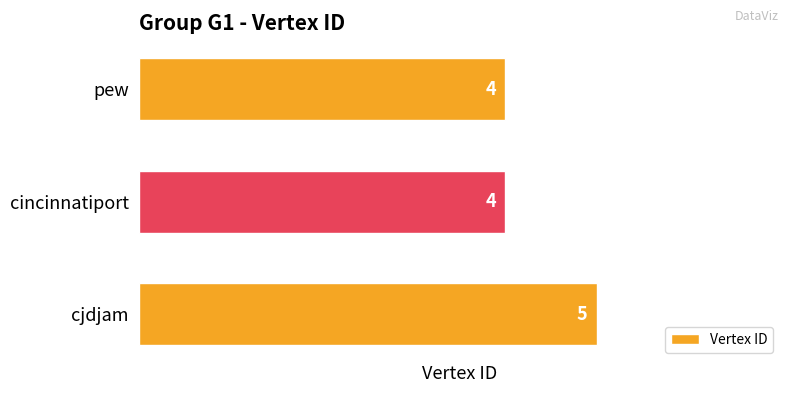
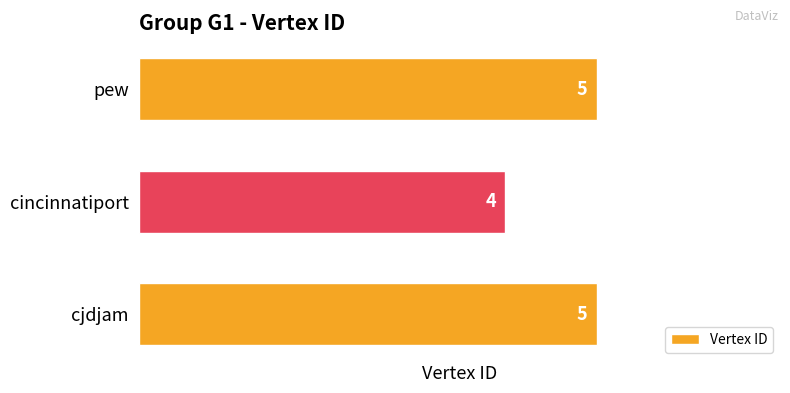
pew: 4 -> 5
